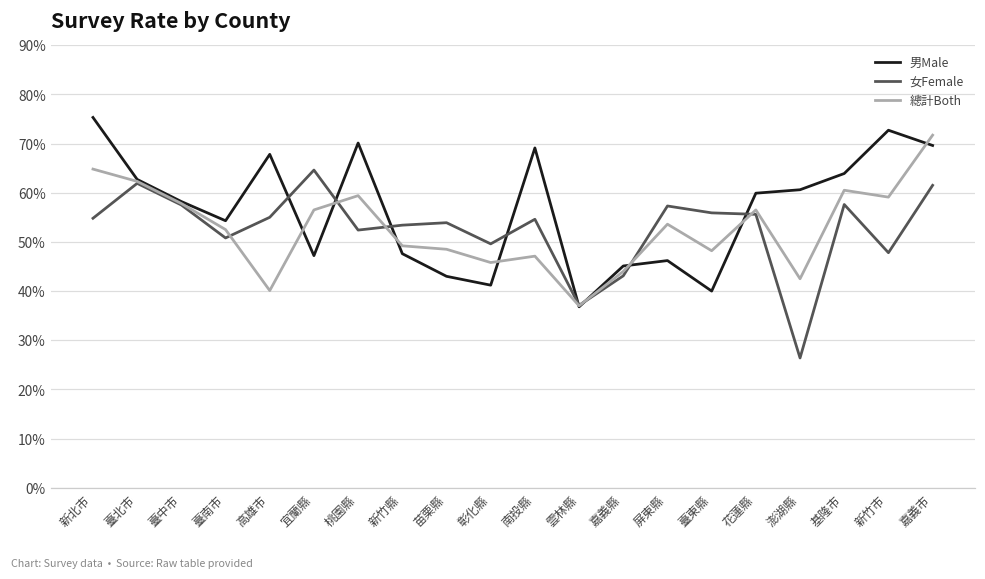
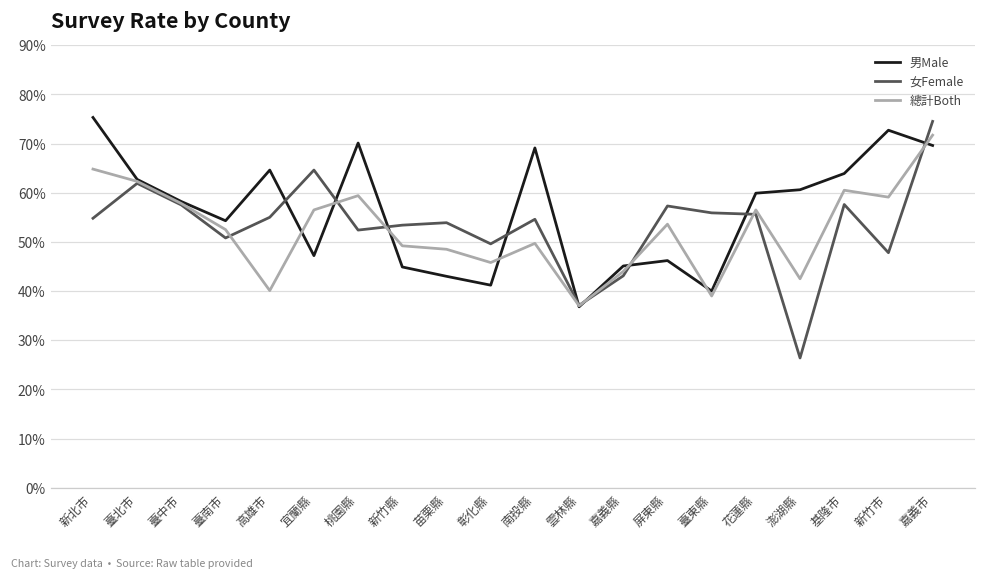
男Male, 高雄市: 68% -> 65%
男Male, 新竹縣: 48% -> 45%
總計Both, 南投縣: 47% -> 50%
總計Both, 臺東縣: 48% -> 39%
女Female, 嘉義市: 62% -> 75%
